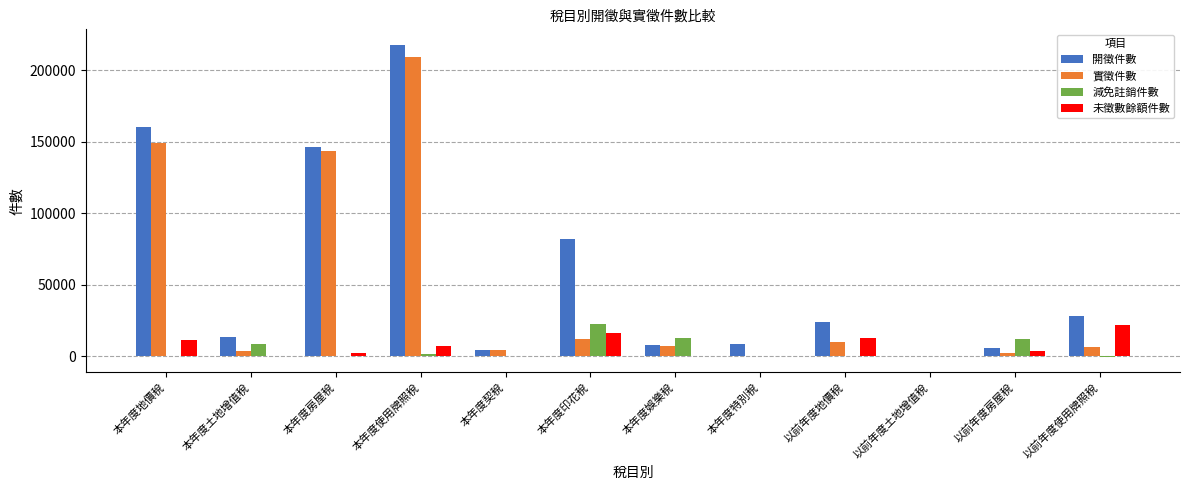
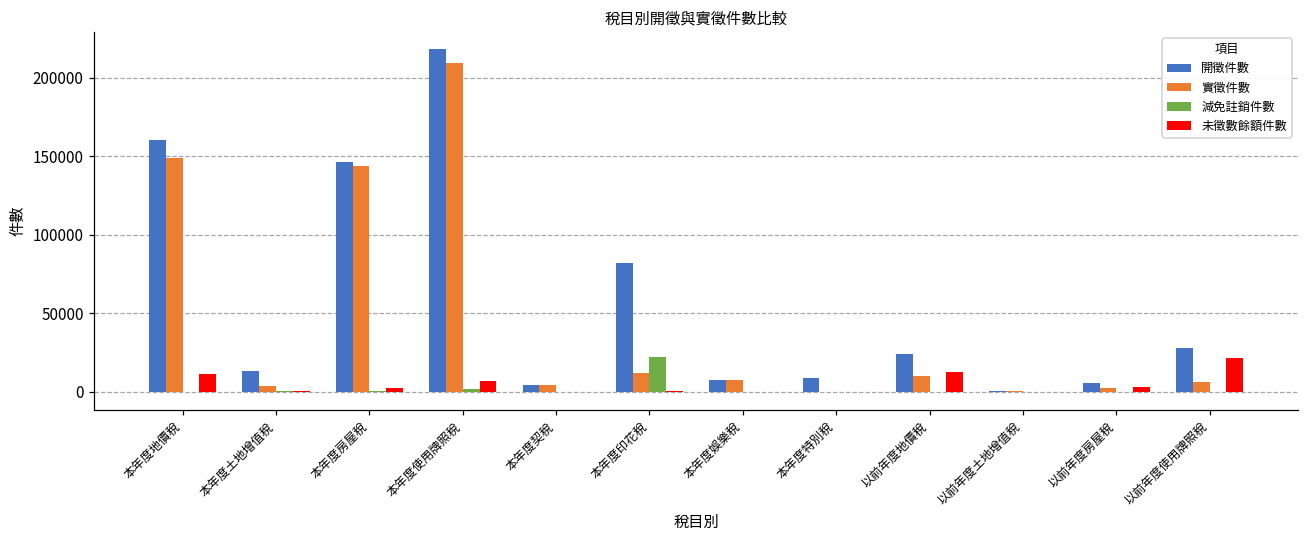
減免註銷件數, 本年度土地增值稅: 9000 -> 1000
未徵數餘額件數, 本年度印花稅: 17000 -> 0
減免註銷件數, 本年度娛樂稅: 13000 -> 0
減免註銷件數, 以前年度房屋稅: 12000 -> 0
